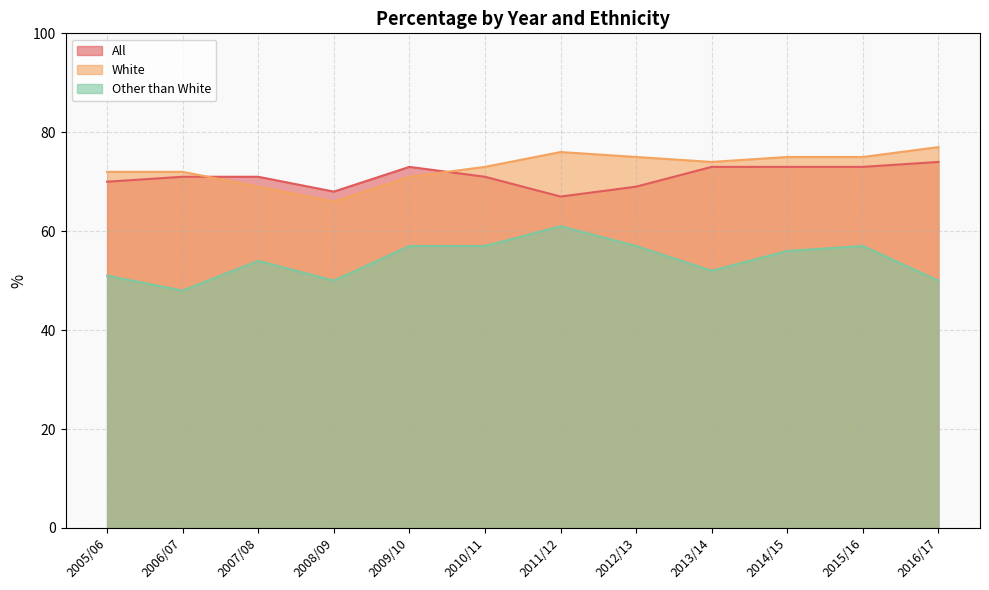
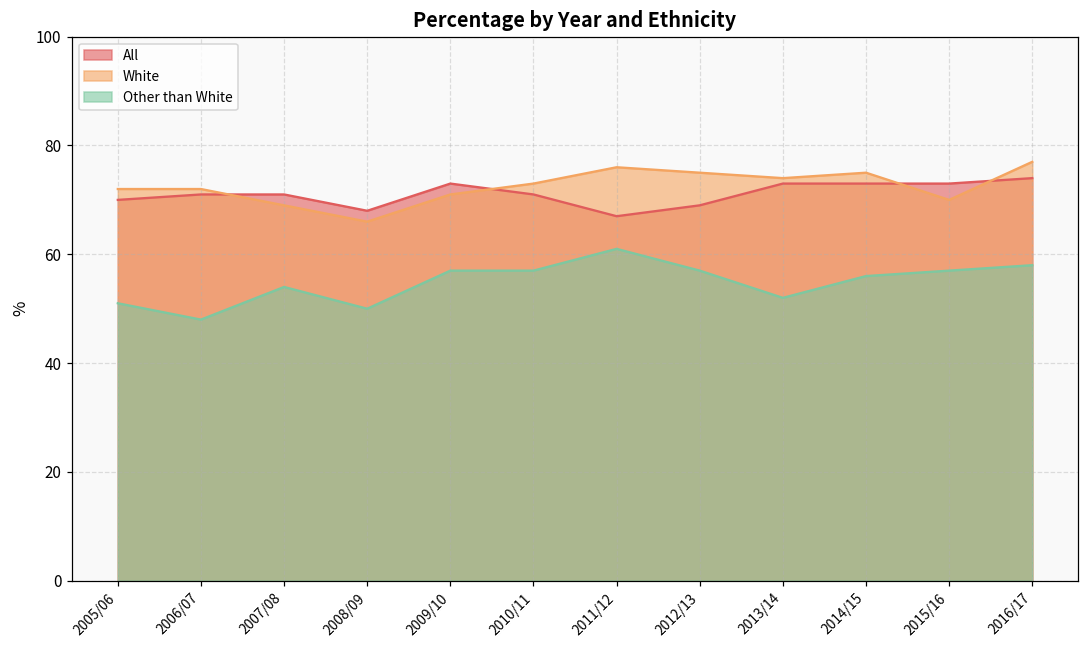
White, 2015/16: 75 -> 70
Other than White, 2016/17: 50 -> 58
